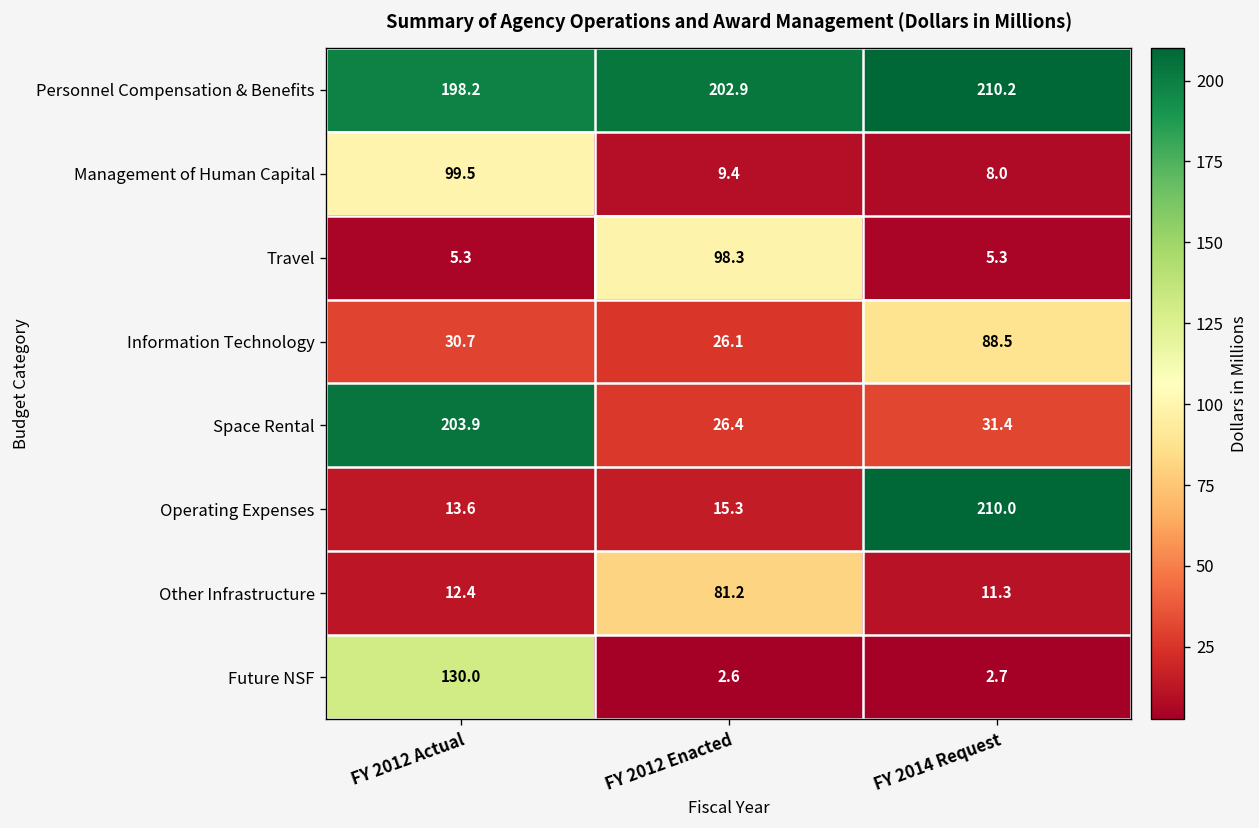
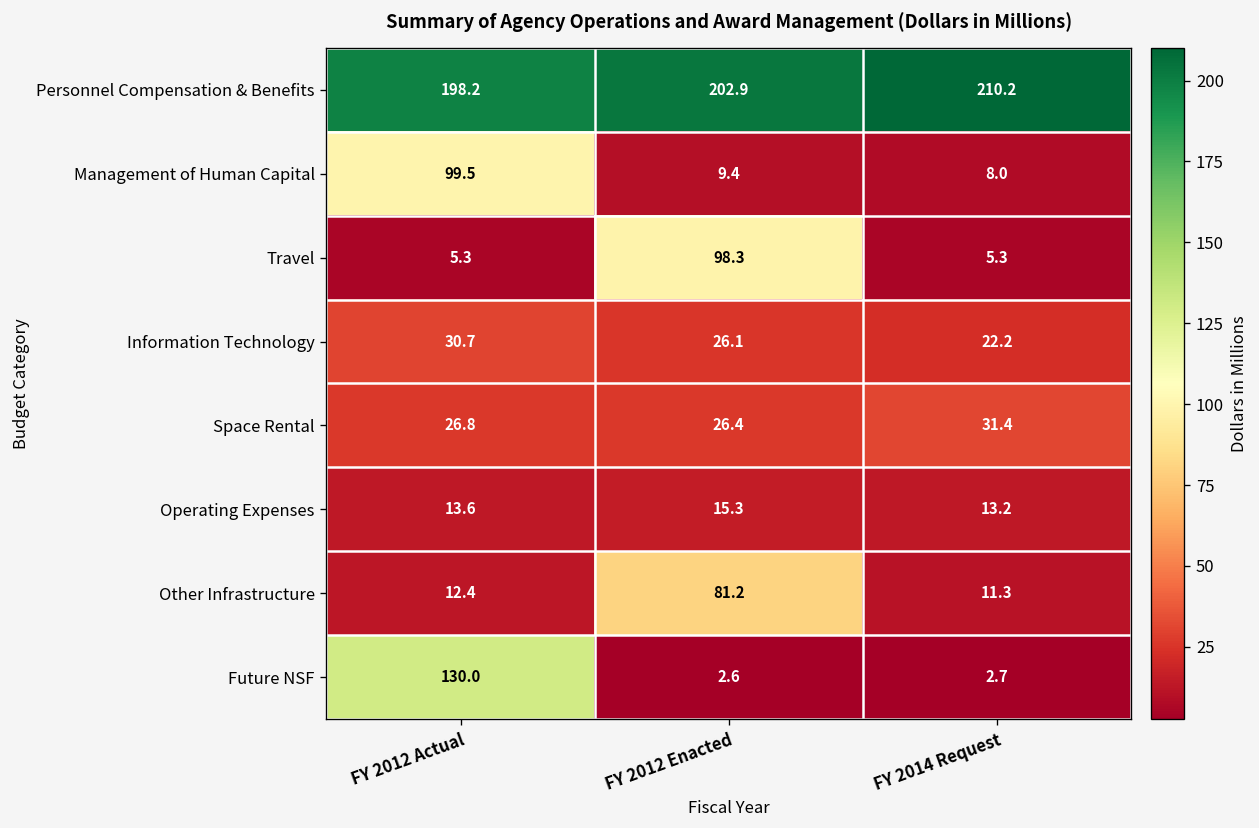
Information Technology, FY 2014 Request: 88.5 -> 22.2
Space Rental, FY 2012 Actual: 203.9 -> 26.8
Operating Expenses, FY 2014 Request: 210.0 -> 13.2
